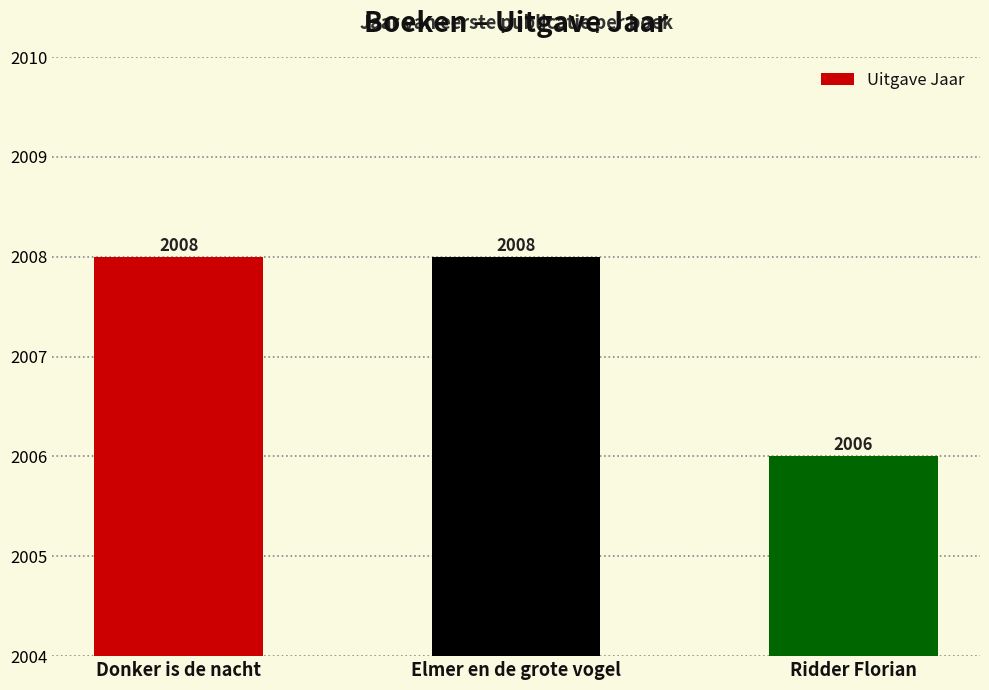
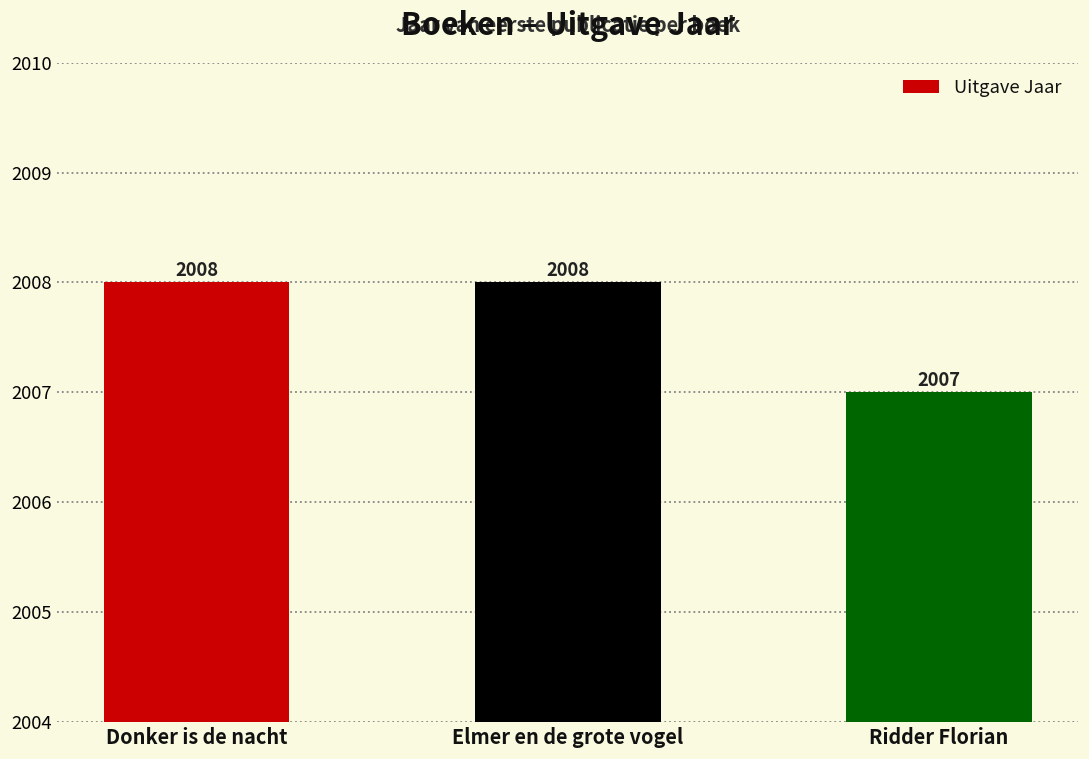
Ridder Florian: 2006 -> 2007
